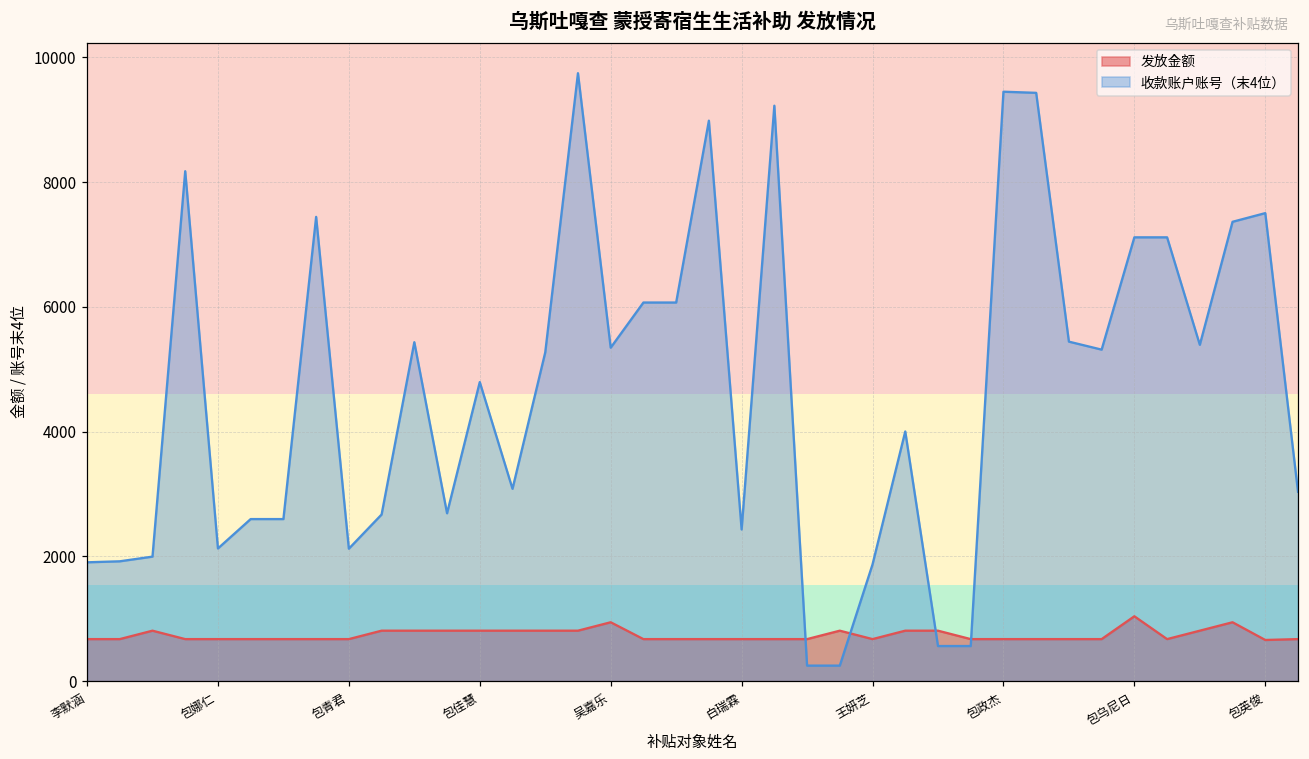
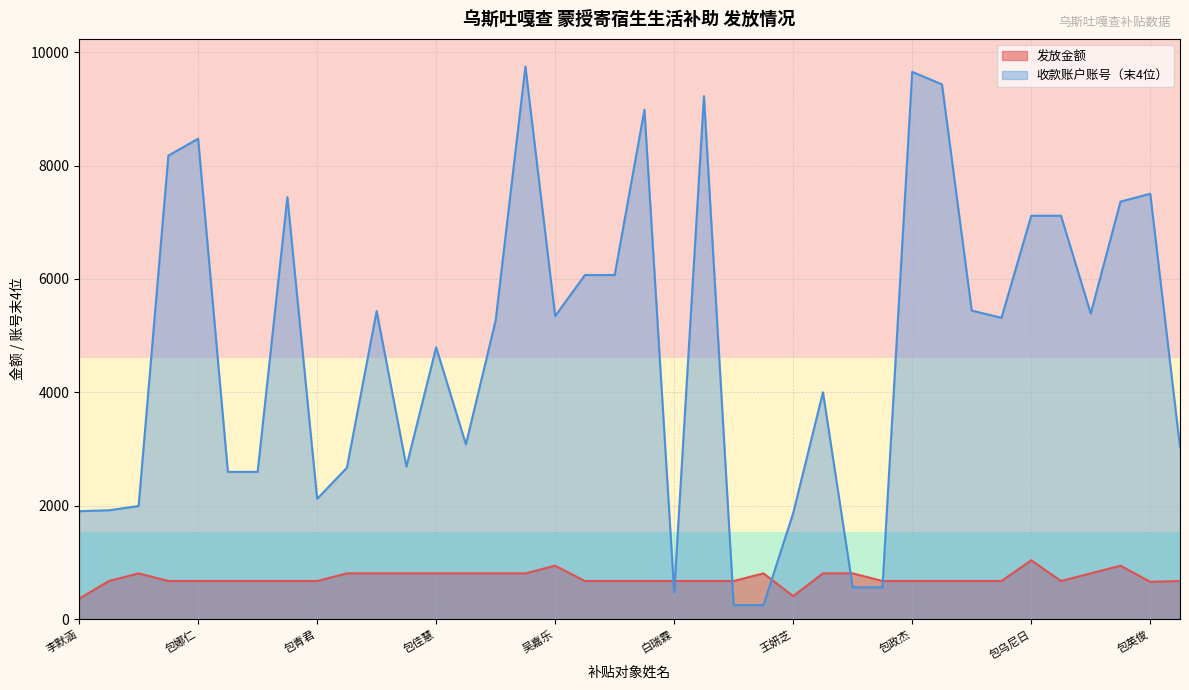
发放金额, 李默涵: 700 -> 400
收款账户账号（末4位）, 包娜仁: 2100 -> 8500
收款账户账号（末4位）, 白瑞霖: 2400 -> 500
发放金额, 王妍芝: 700 -> 400
收款账户账号（末4位）, 包政杰: 9400 -> 9700
